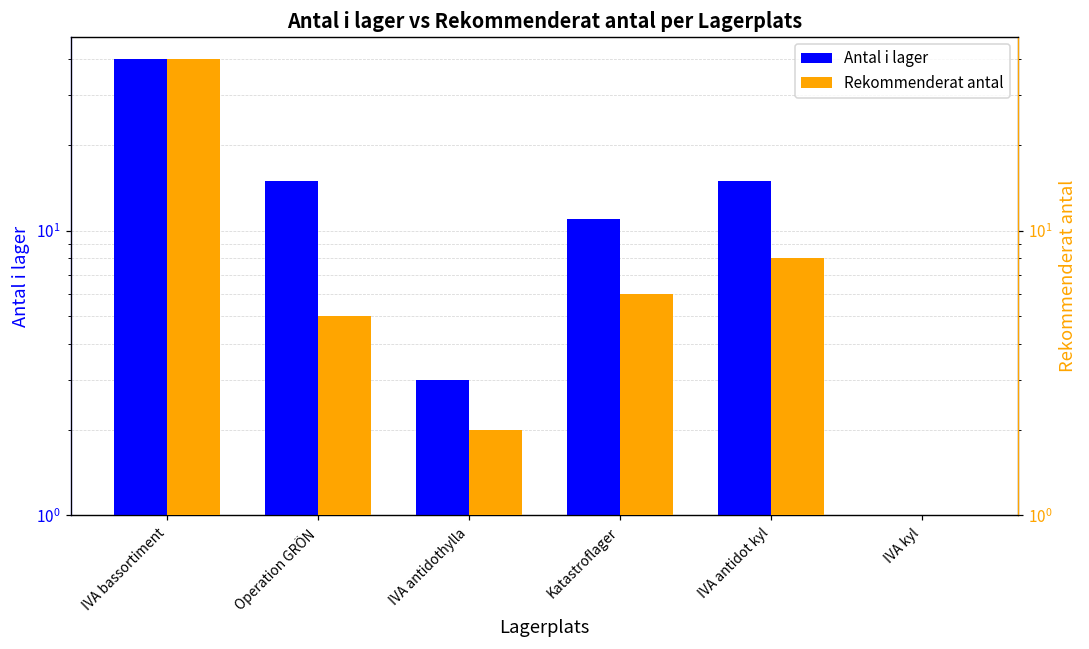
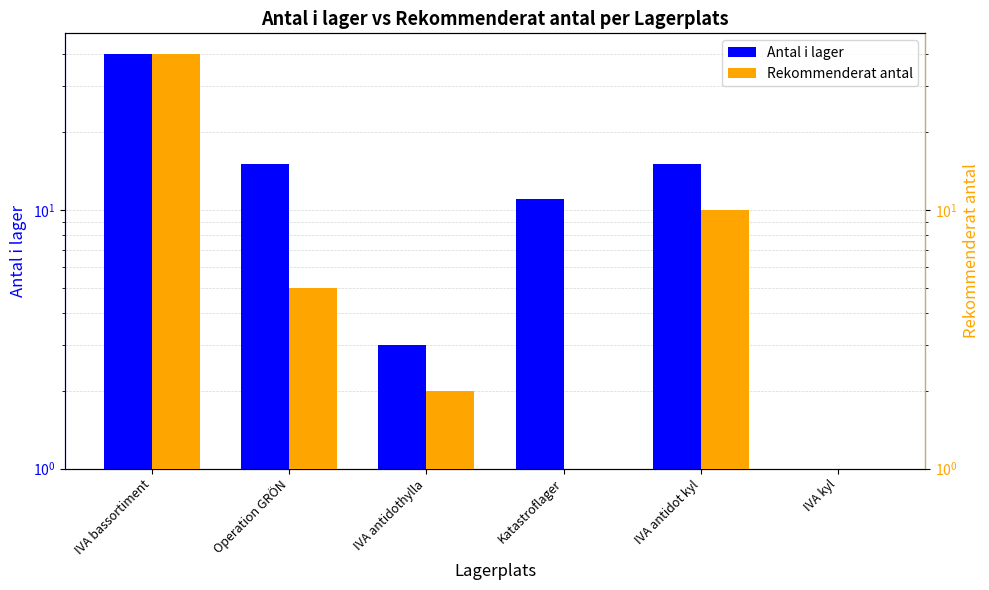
Rekommenderat antal, Katastroflager: 6 -> 1
Rekommenderat antal, IVA antidot kyl: 8 -> 10
